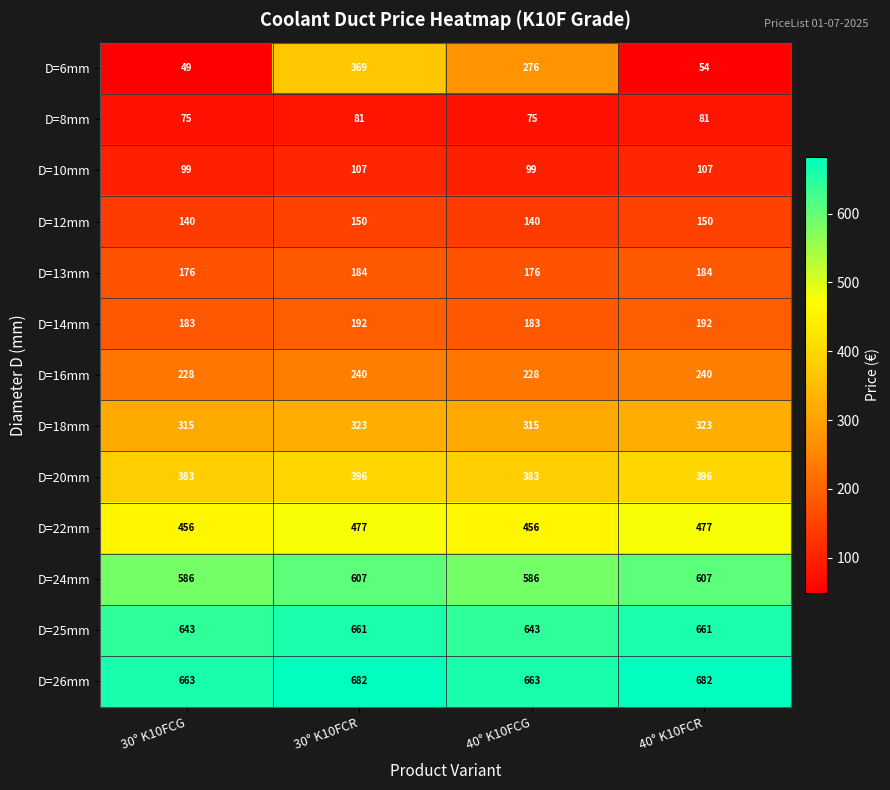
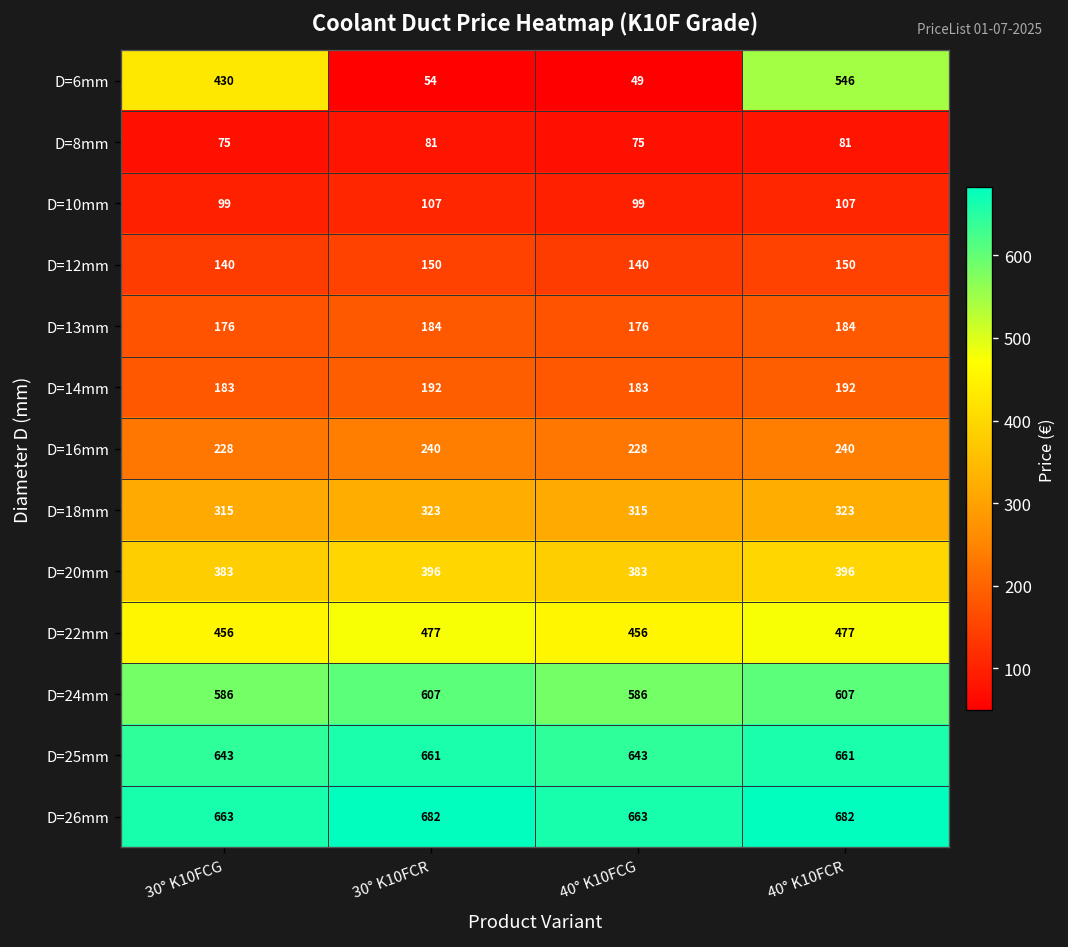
D=6mm, 30° K10FCG: 49 -> 430
D=6mm, 30° K10FCR: 369 -> 54
D=6mm, 40° K10FCG: 276 -> 49
D=6mm, 40° K10FCR: 54 -> 546
